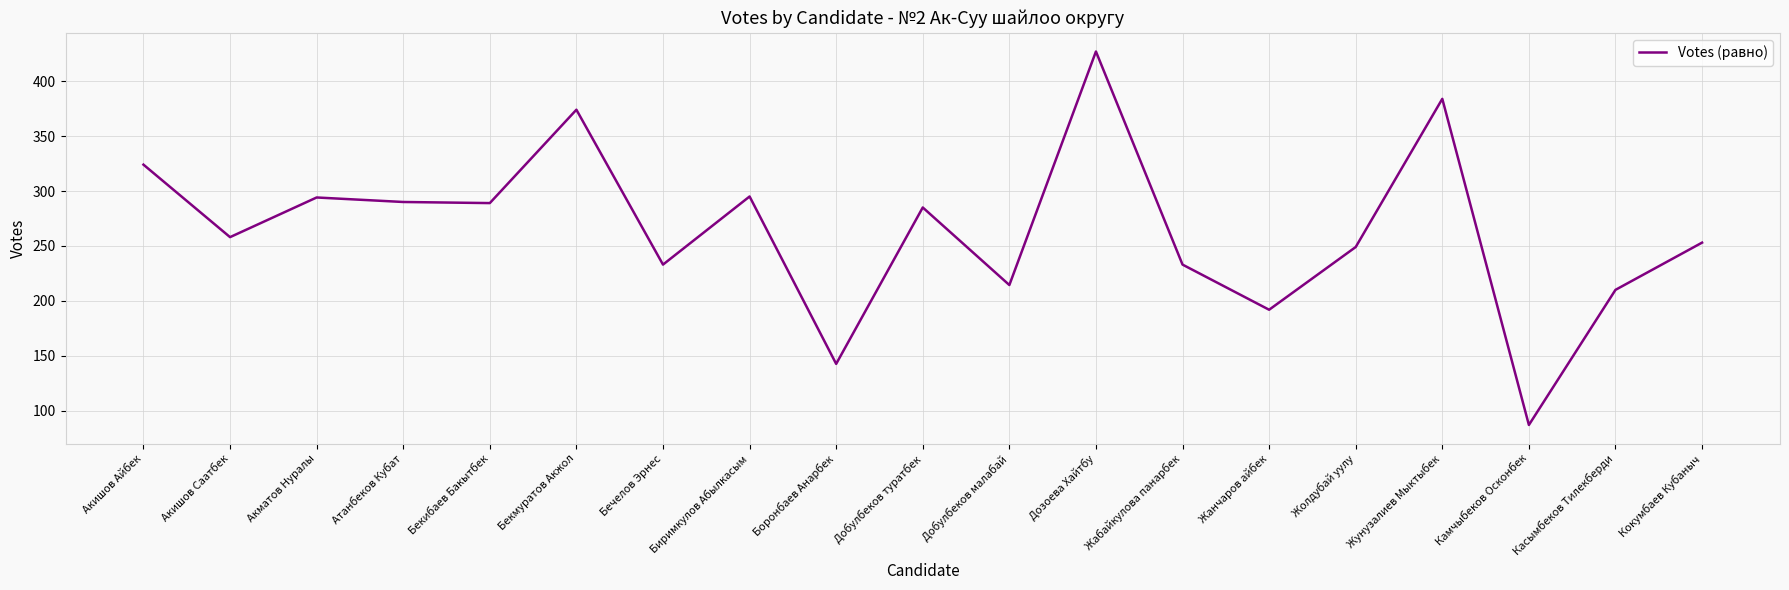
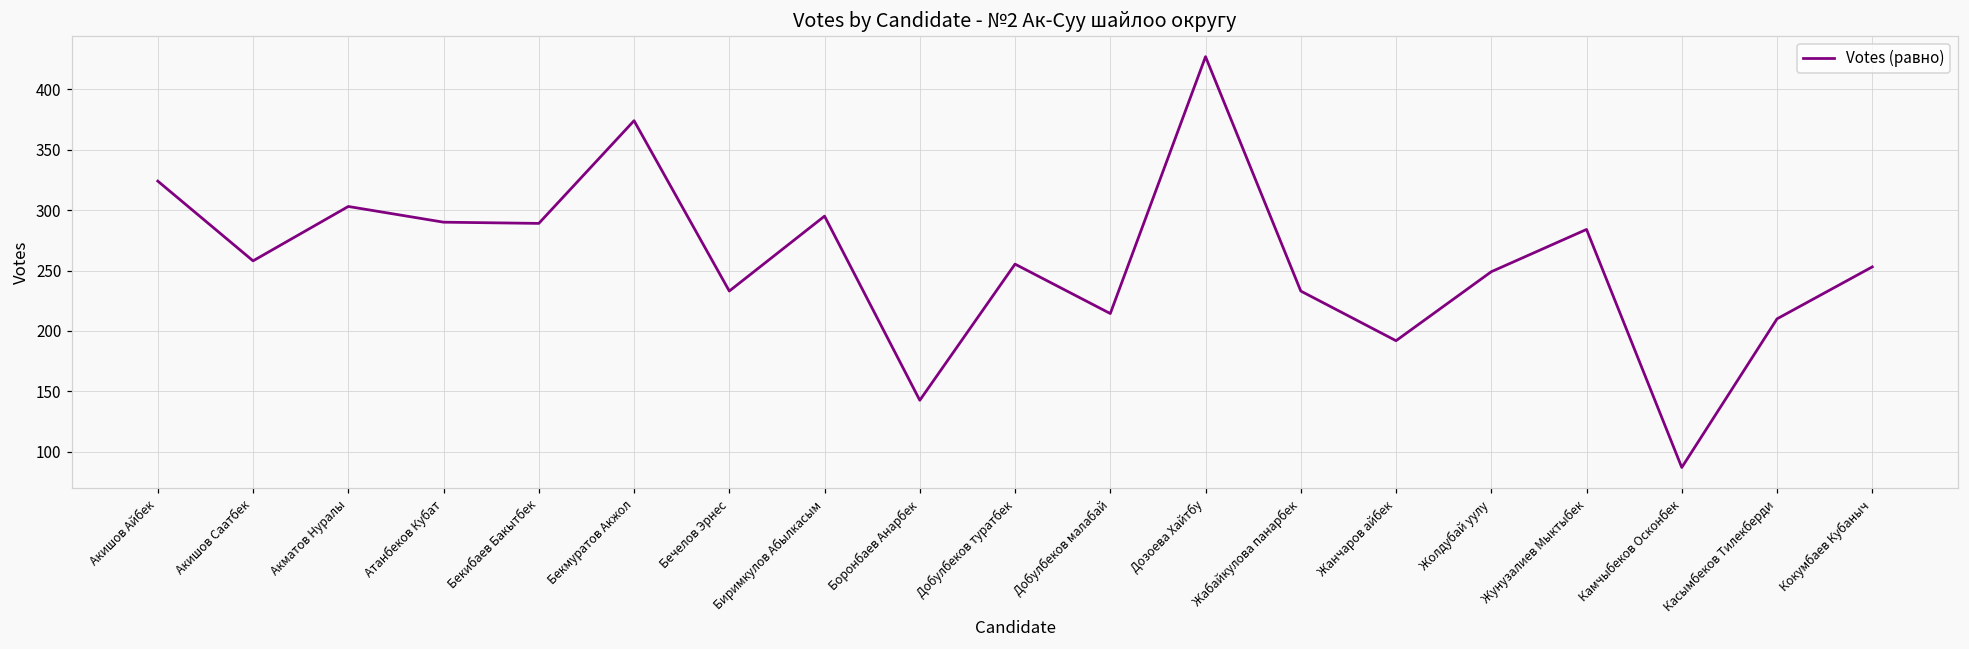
Акматов Нуралы: 294 -> 303
Добулбеков туратбек: 285 -> 255
Жунузалиев Мыктыбек: 384 -> 284
